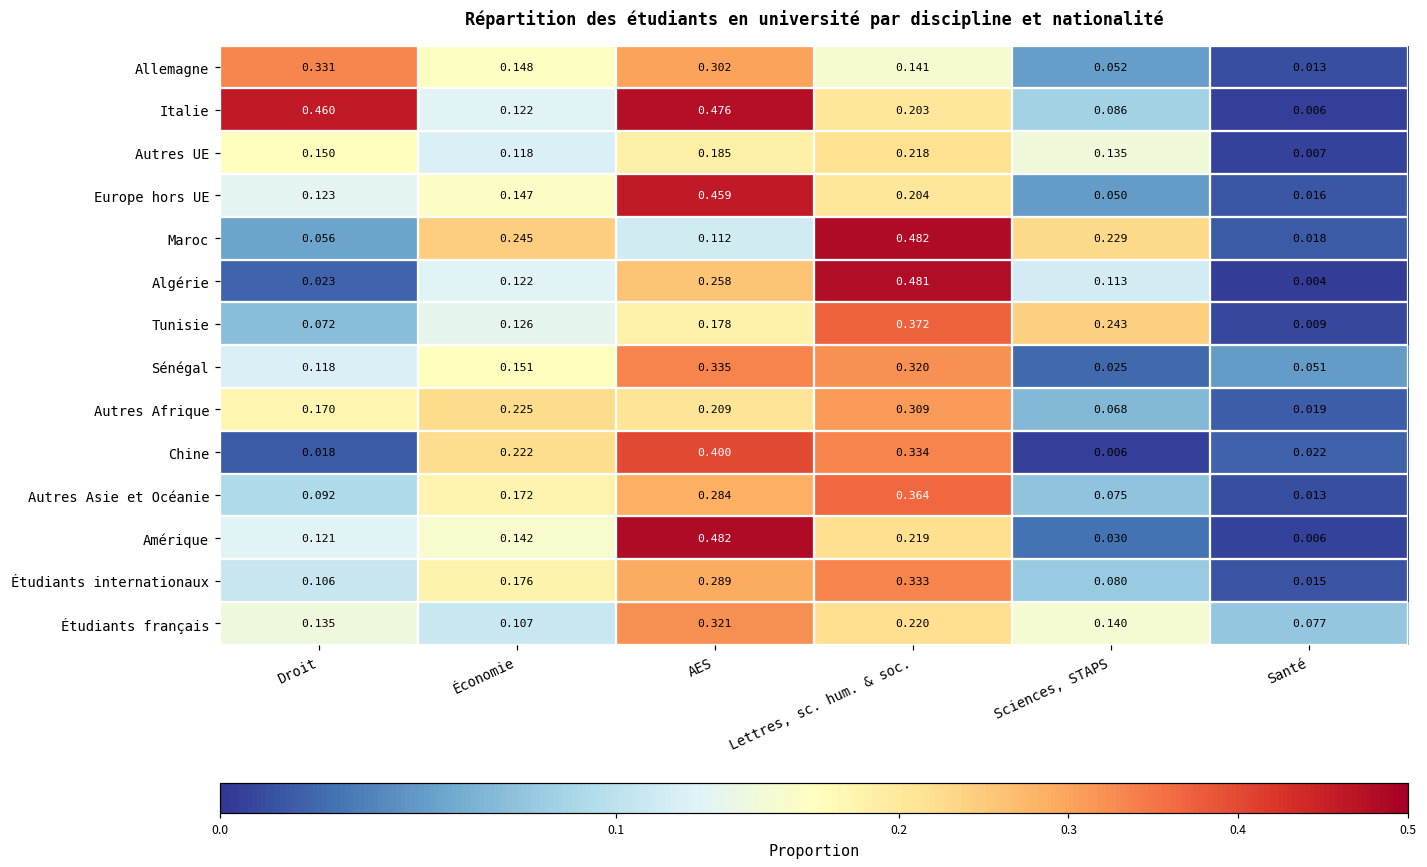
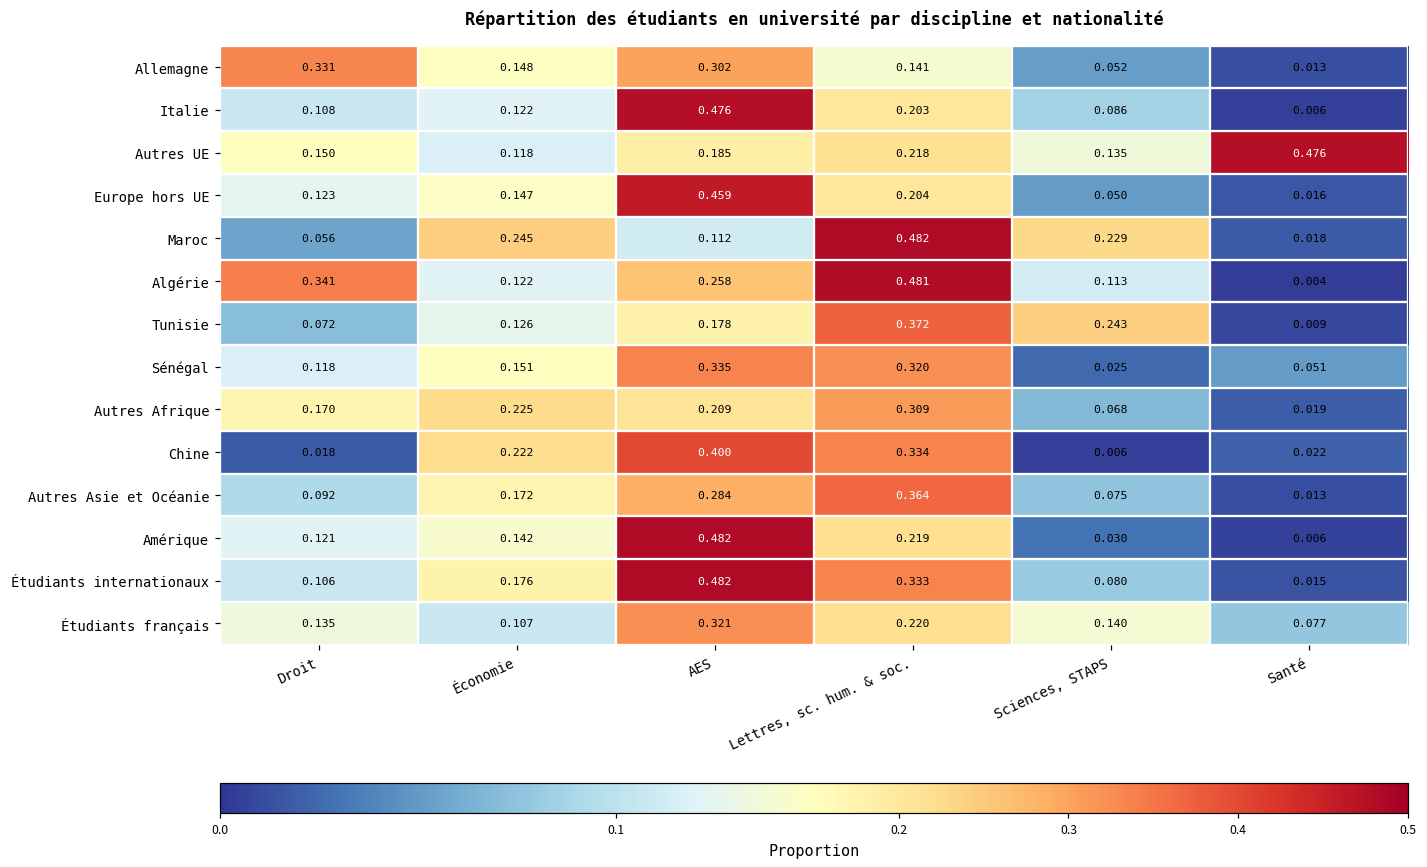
Italie, Droit: 0.460 -> 0.108
Autres UE, Santé: 0.007 -> 0.476
Algérie, Droit: 0.023 -> 0.341
Étudiants internationaux, AES: 0.289 -> 0.482
